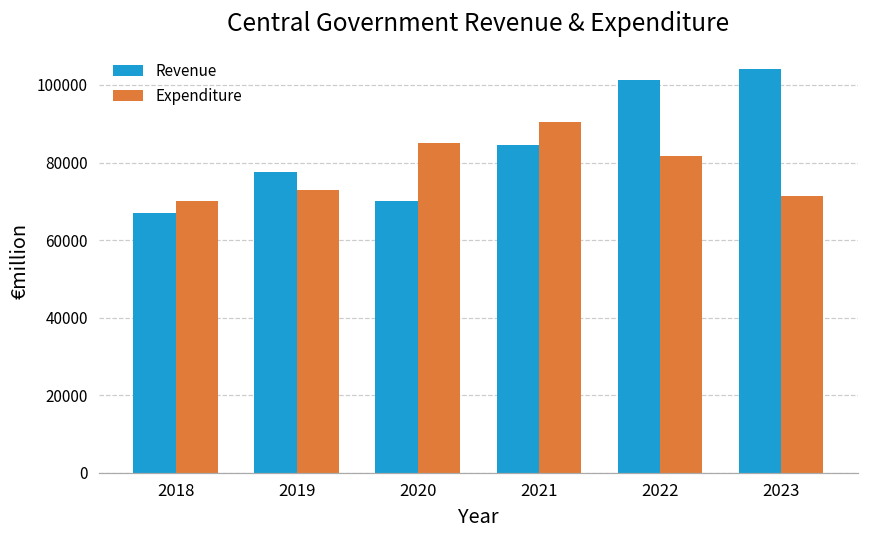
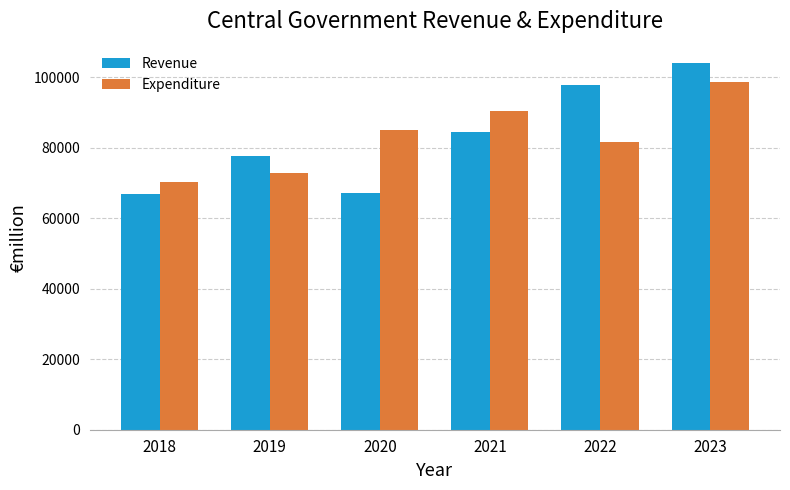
Revenue, 2020: 70000 -> 67000
Revenue, 2022: 101000 -> 98000
Expenditure, 2023: 71000 -> 99000
